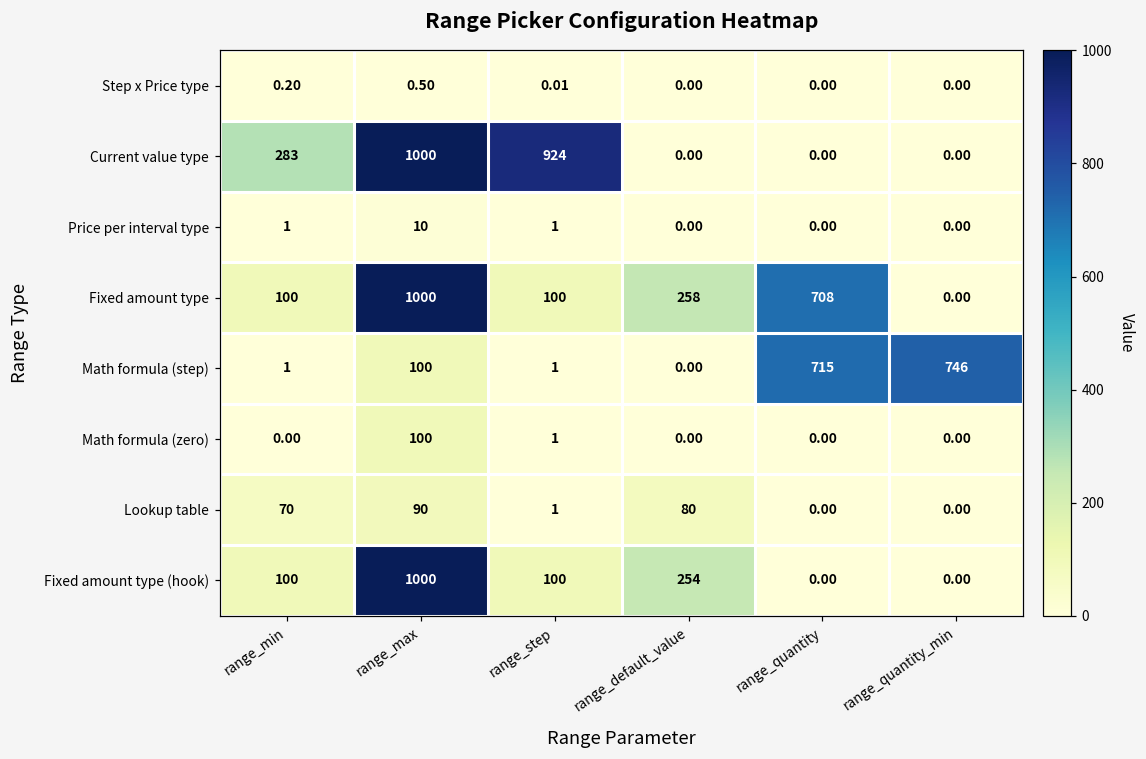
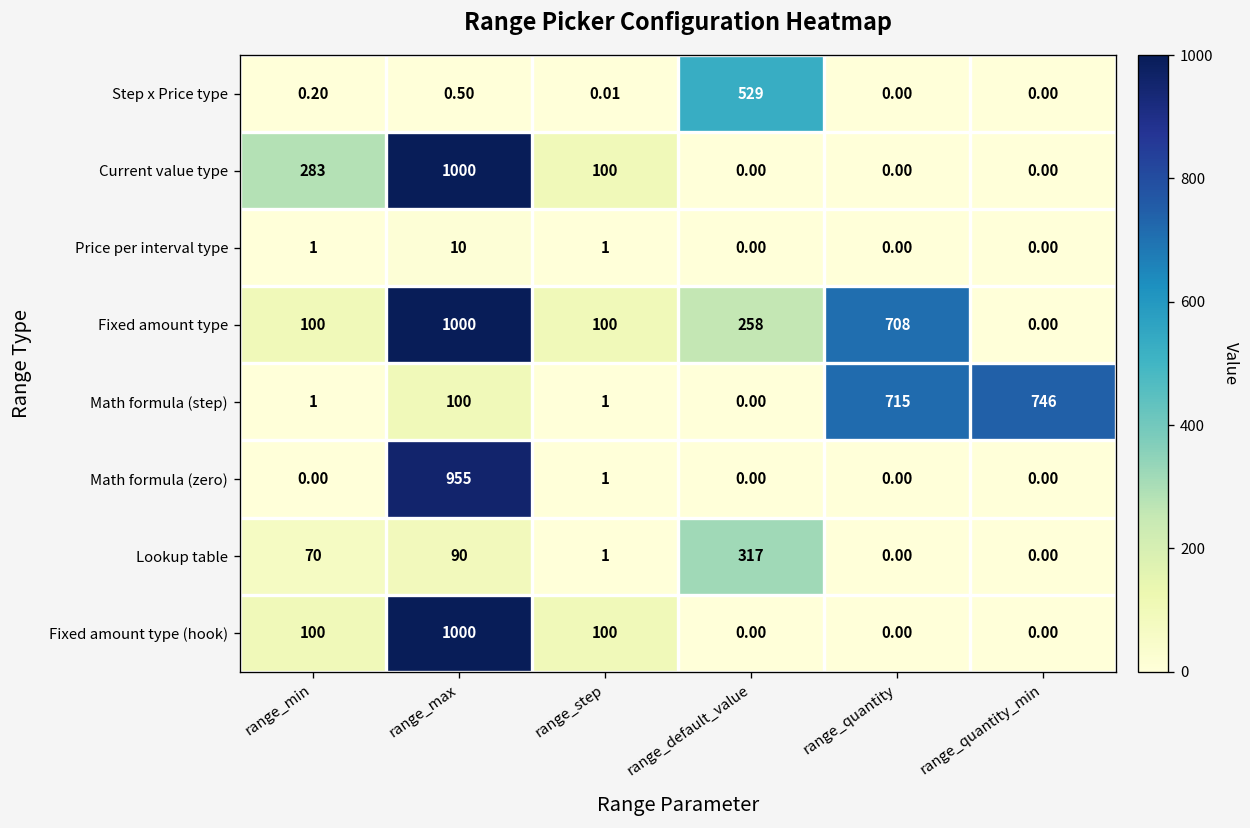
Step x Price type, range_default_value: 0.00 -> 529
Current value type, range_step: 924 -> 100
Math formula (zero), range_max: 100 -> 955
Lookup table, range_default_value: 80 -> 317
Fixed amount type (hook), range_default_value: 254 -> 0.00
